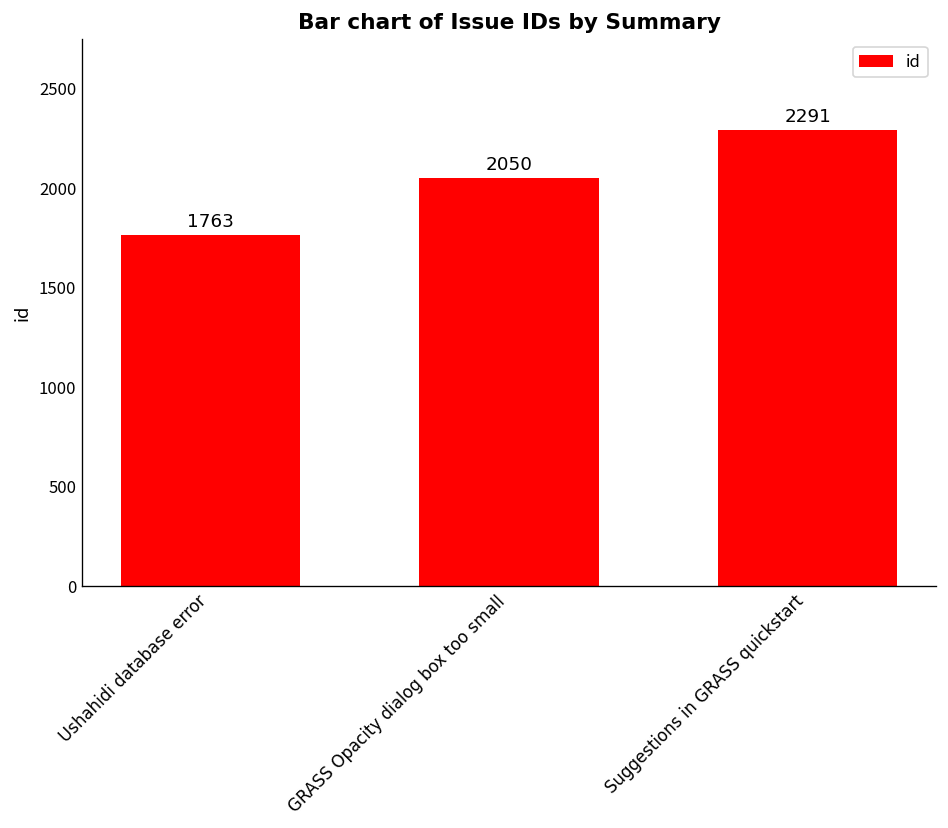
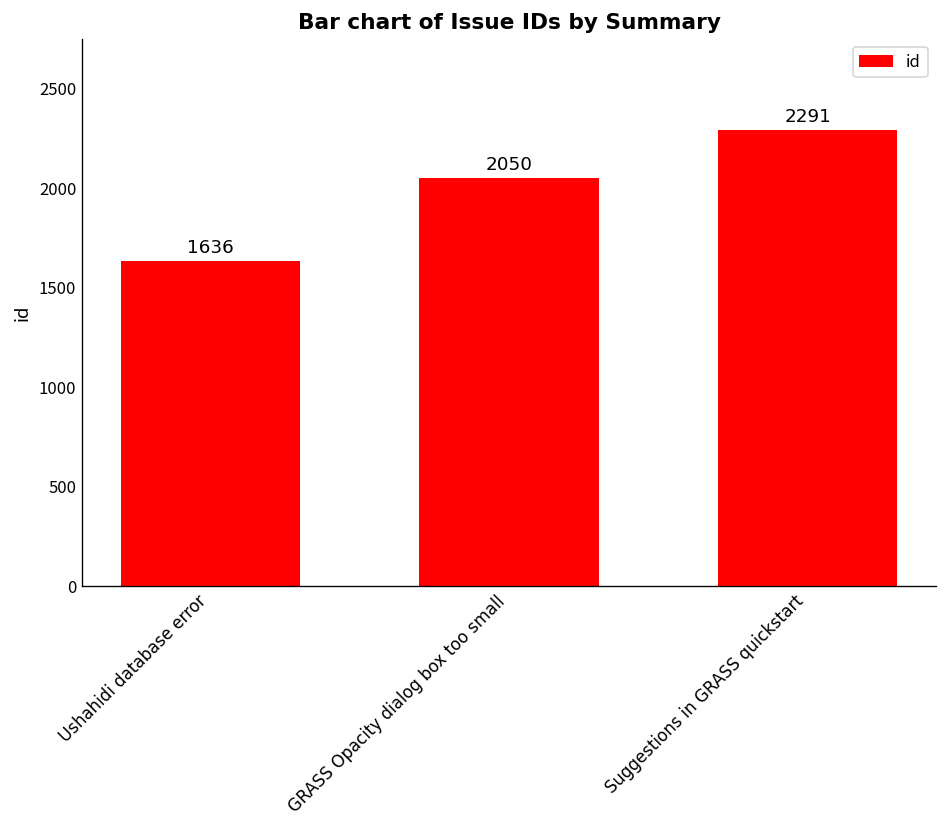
Ushahidi database error: 1763 -> 1636
